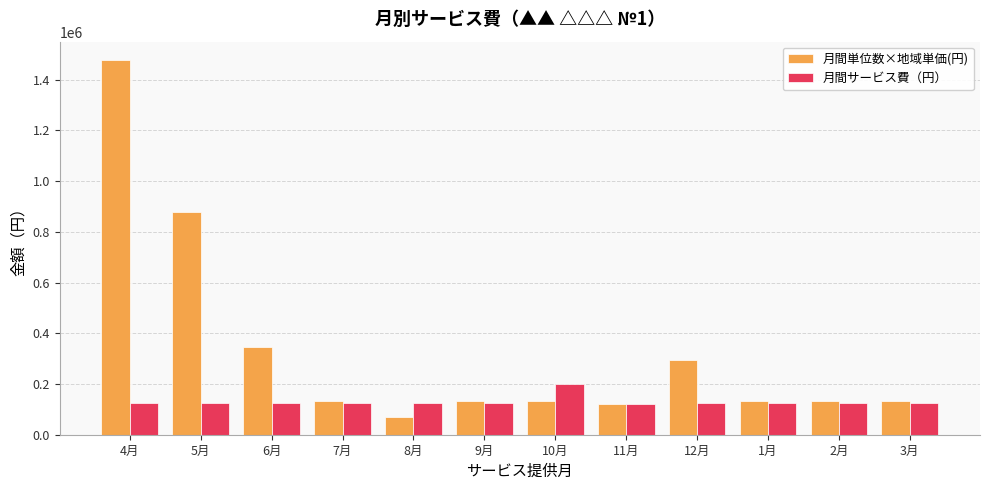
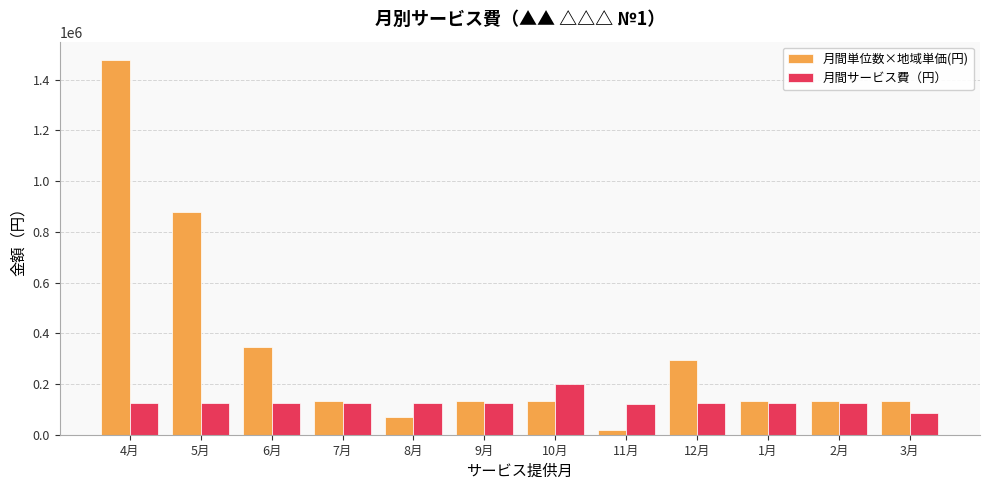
月間単位数×地域単価(円), 11月: 120000 -> 20000
月間サービス費（円）, 3月: 130000 -> 90000
